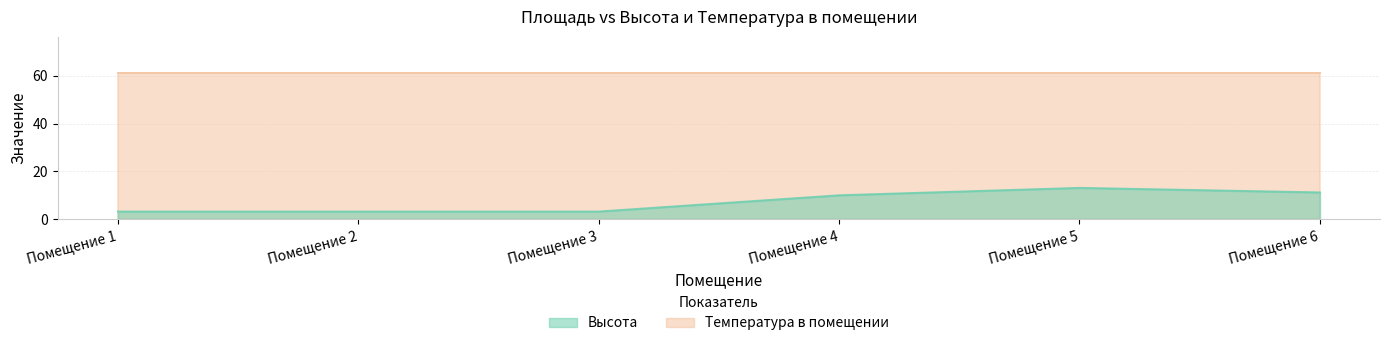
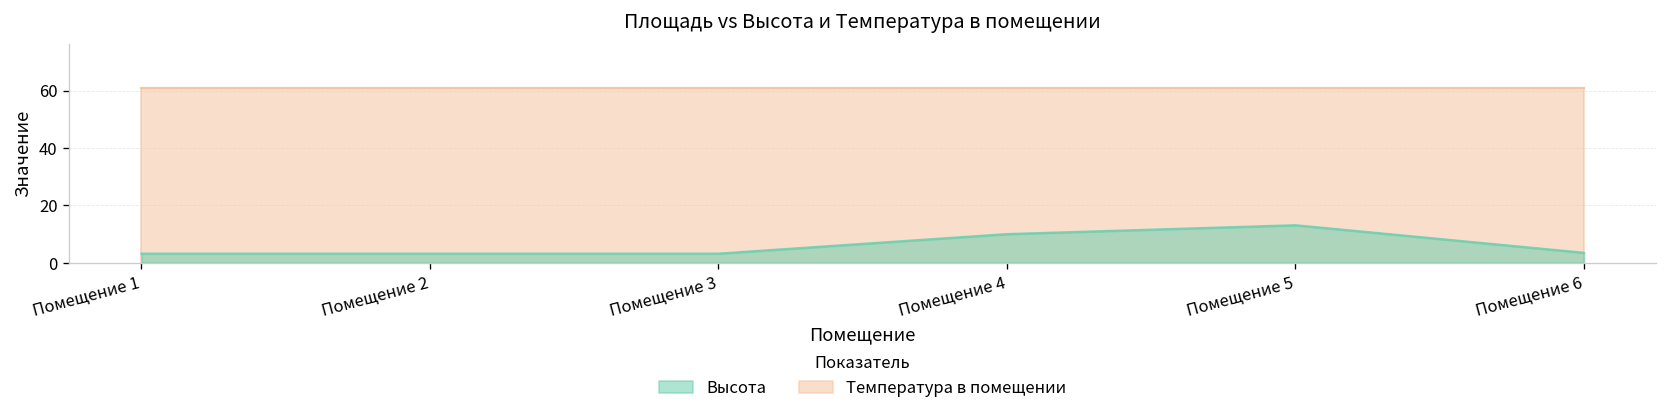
Высота, Помещение 6: 11 -> 4
